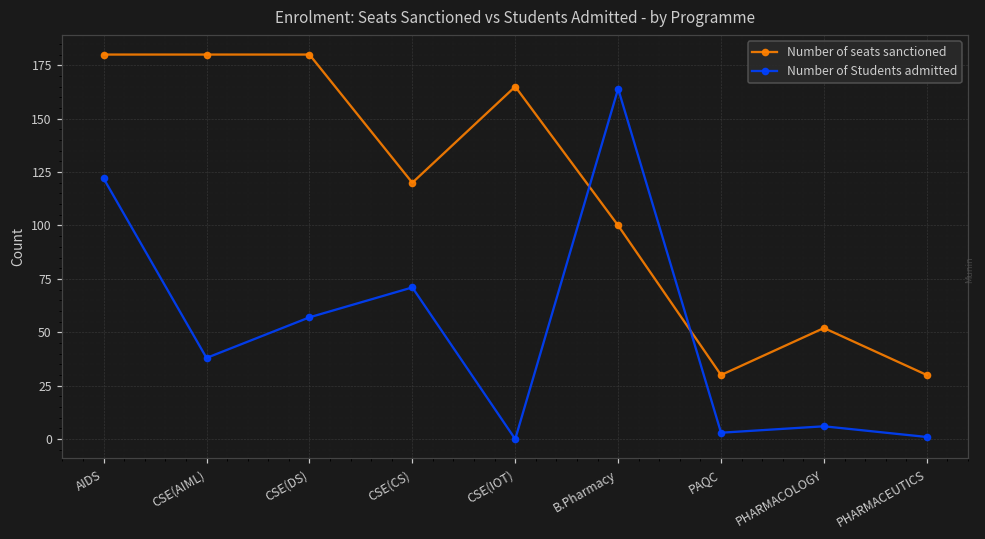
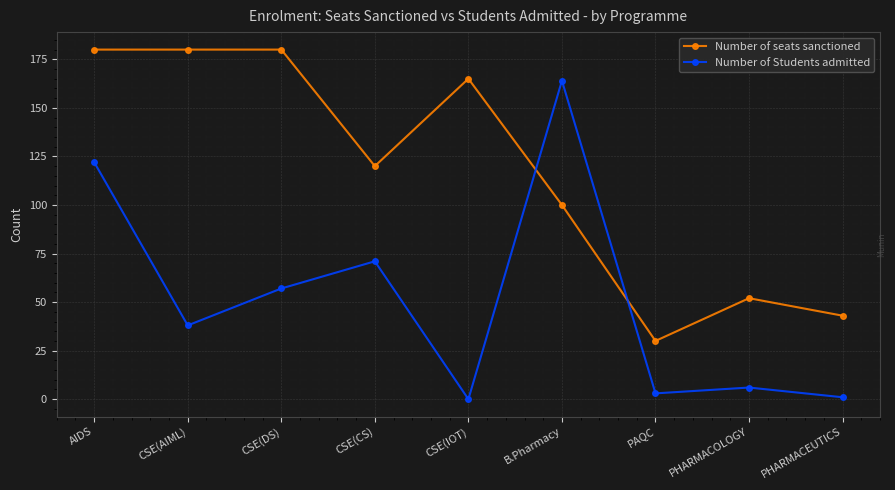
Number of seats sanctioned, PHARMACEUTICS: 30 -> 43
